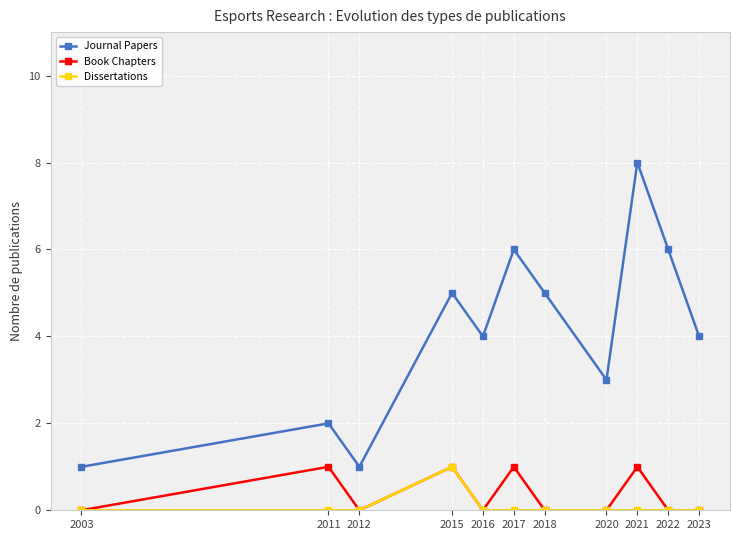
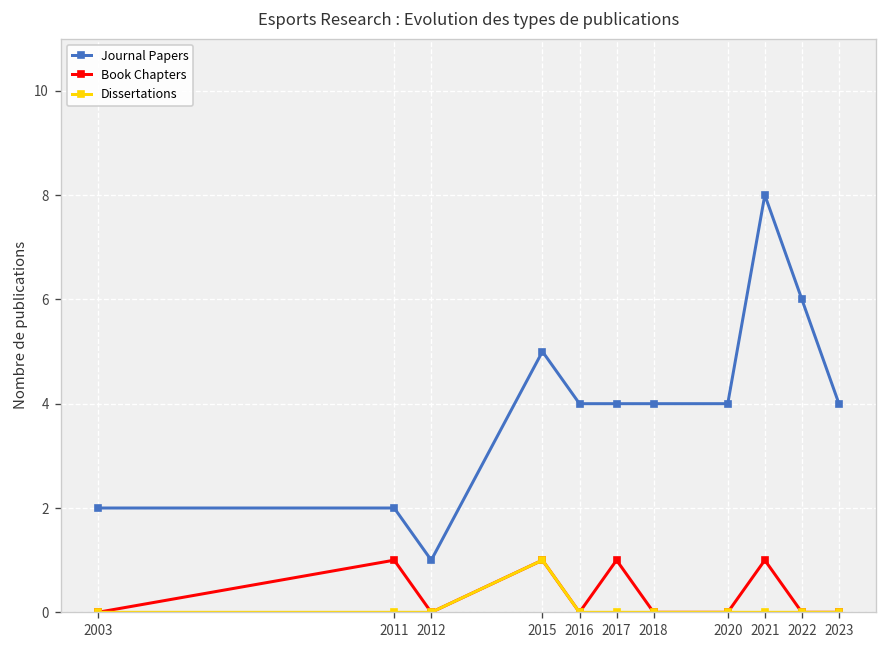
Journal Papers, 2003: 1 -> 2
Journal Papers, 2017: 6 -> 4
Journal Papers, 2018: 5 -> 4
Journal Papers, 2020: 3 -> 4
